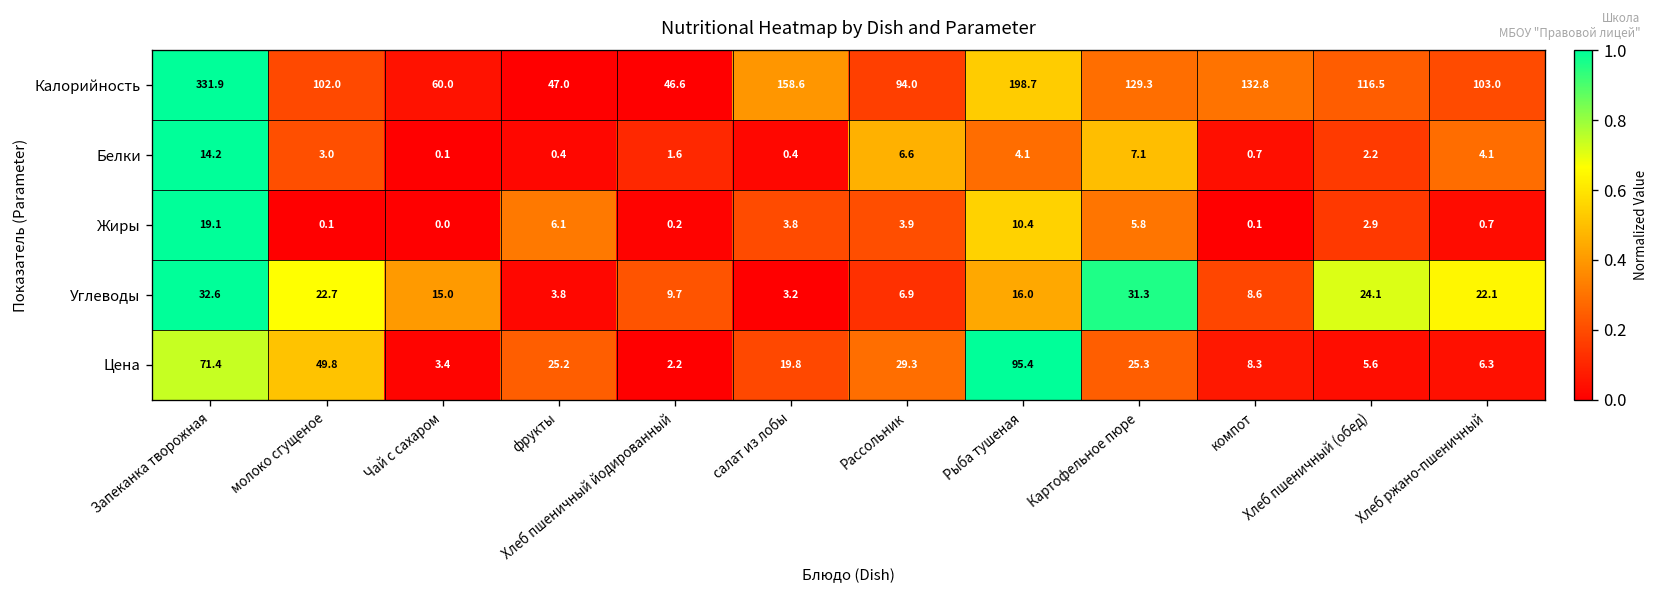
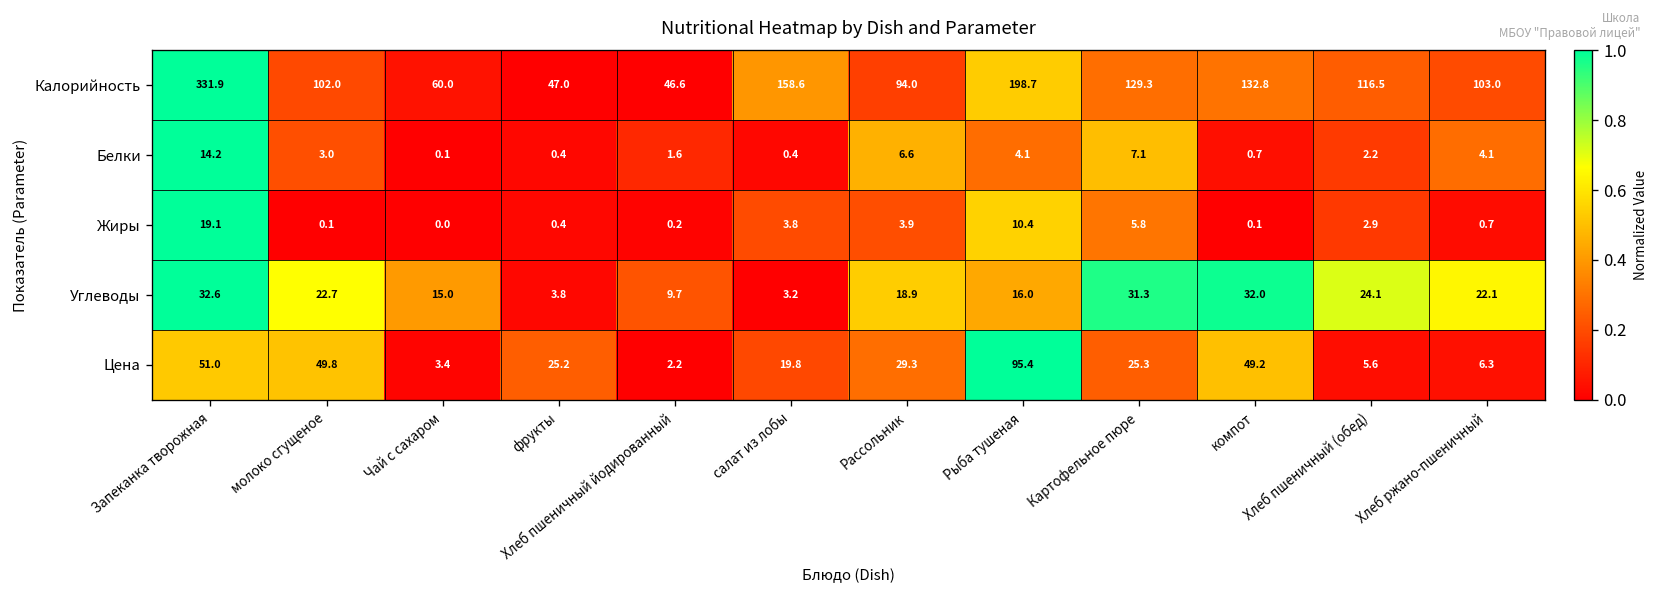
Жиры, фрукты: 6.1 -> 0.4
Углеводы, Рассольник: 6.9 -> 18.9
Углеводы, компот: 8.6 -> 32.0
Цена, Запеканка творожная: 71.4 -> 51.0
Цена, компот: 8.3 -> 49.2
